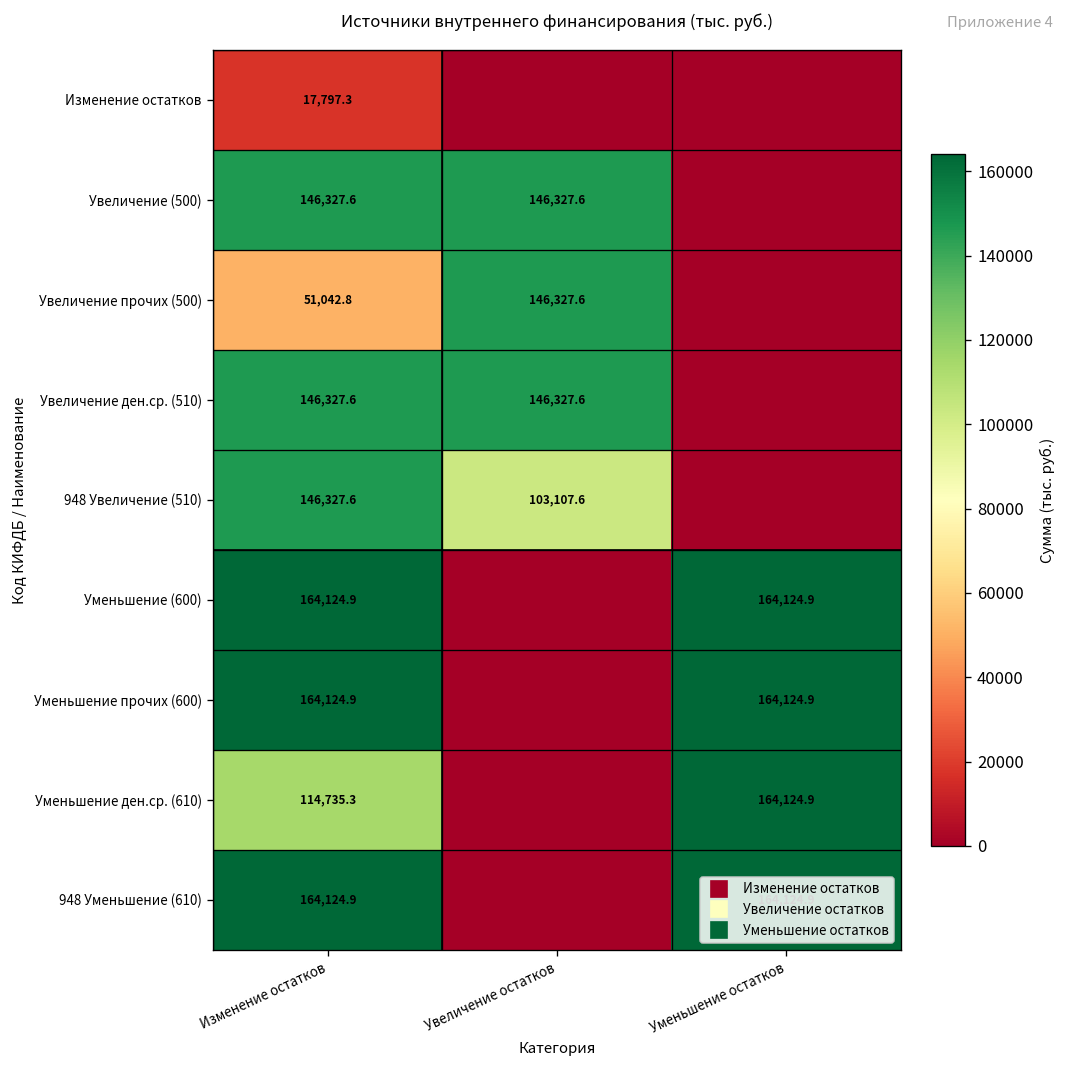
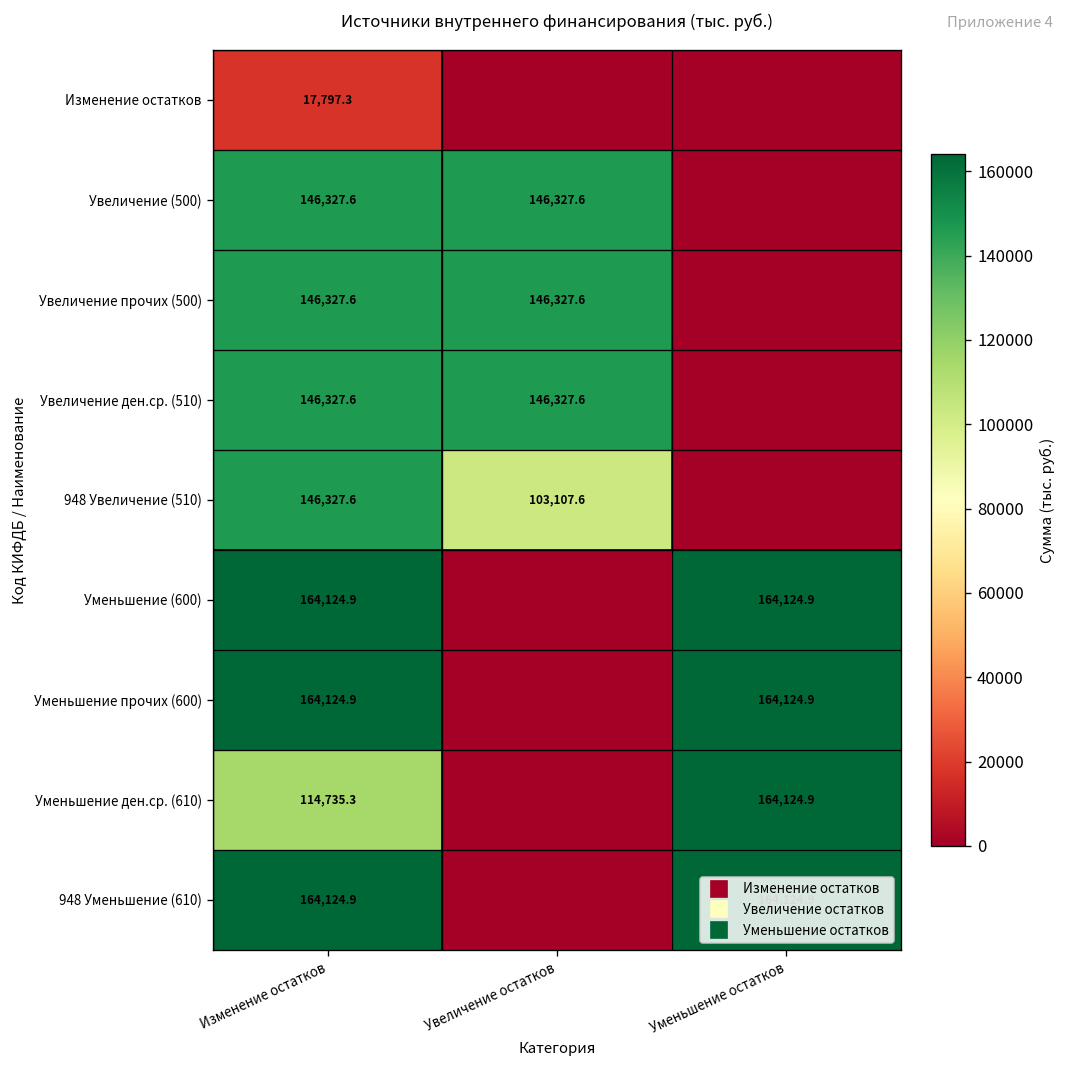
Увеличение прочих (500), Изменение остатков: 51,042.8 -> 146,327.6
